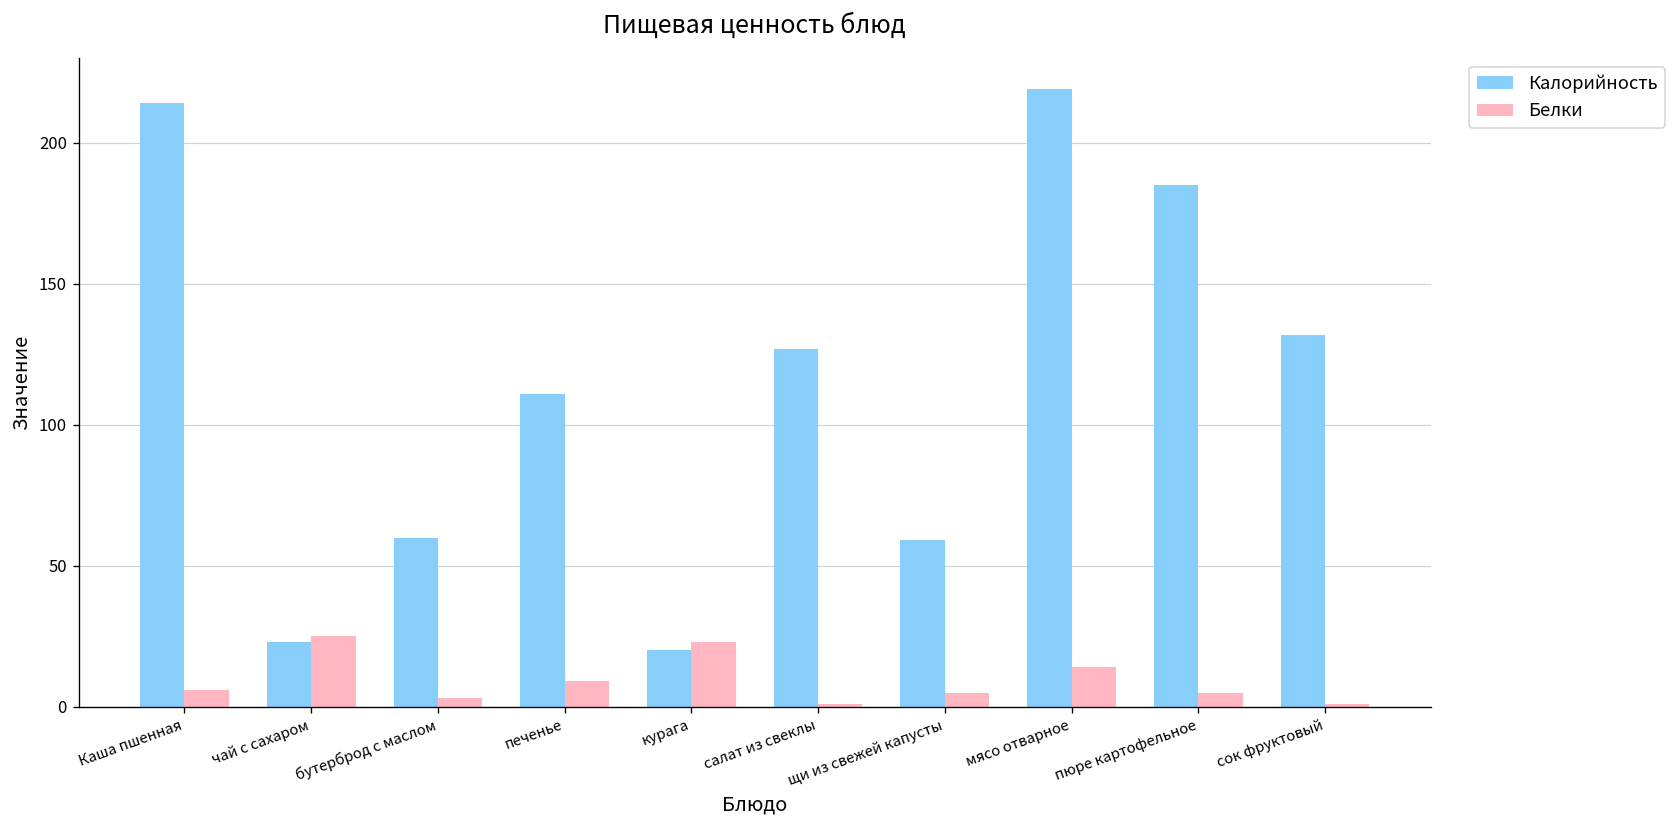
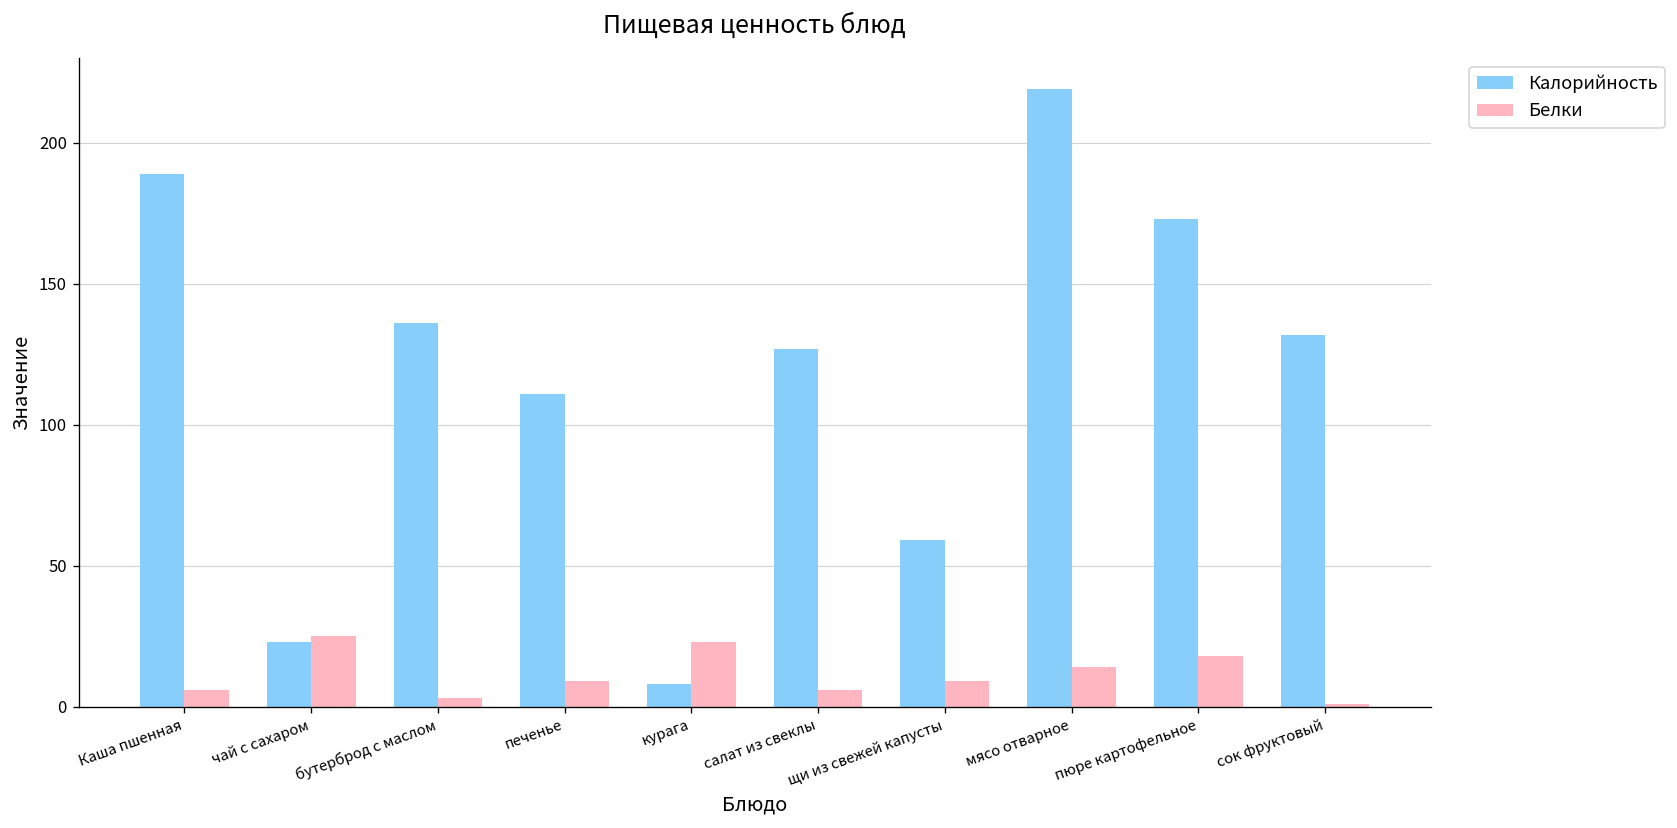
Калорийность, Каша пшенная: 214 -> 189
Калорийность, бутерброд с маслом: 60 -> 136
Калорийность, курага: 20 -> 8
Белки, салат из свеклы: 1 -> 6
Белки, щи из свежей капусты: 5 -> 9
Калорийность, пюре картофельное: 185 -> 173
Белки, пюре картофельное: 5 -> 18
